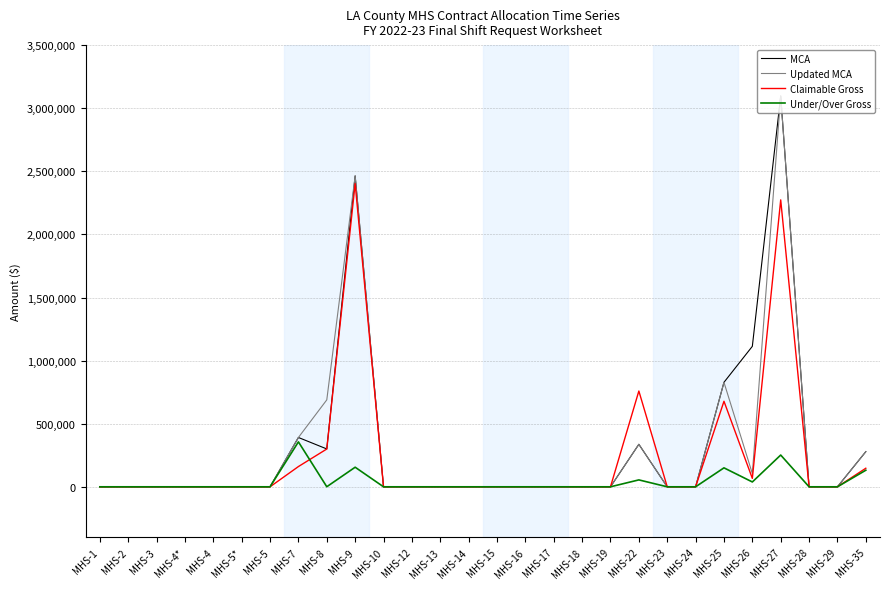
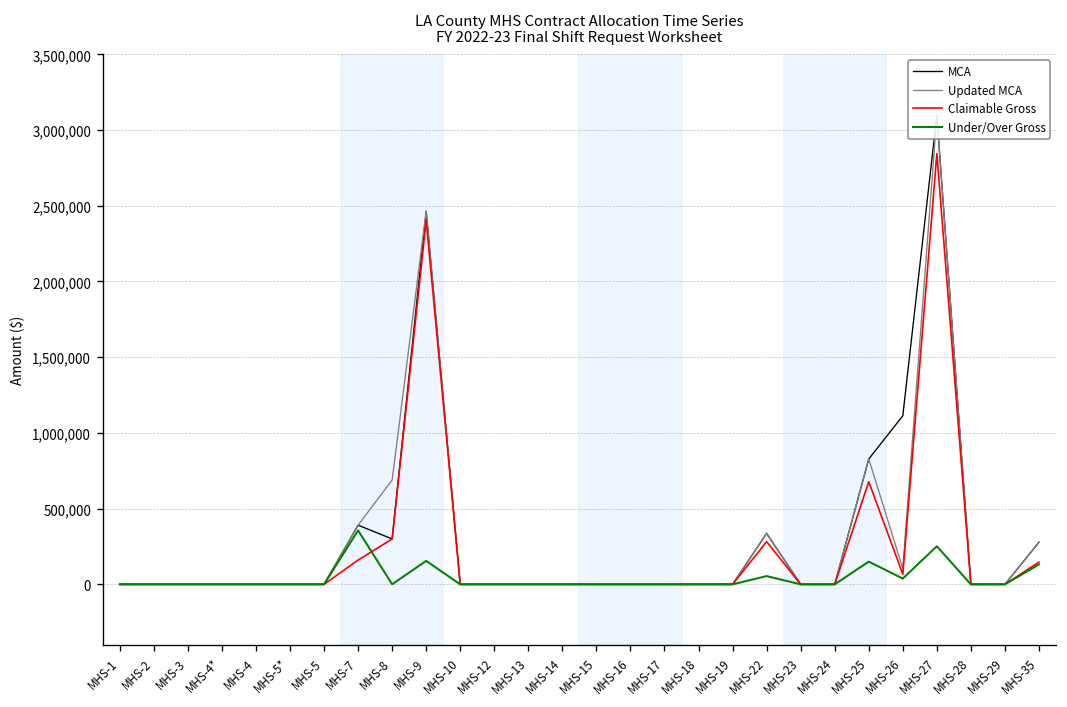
Claimable Gross, MHS-22: 760,000 -> 280,000
Claimable Gross, MHS-27: 2,270,000 -> 2,840,000
